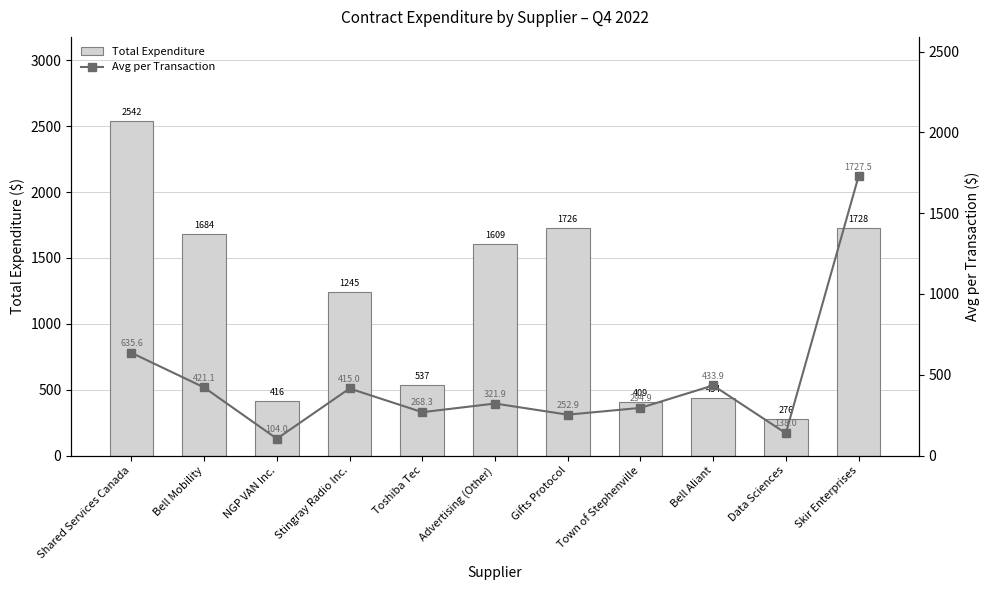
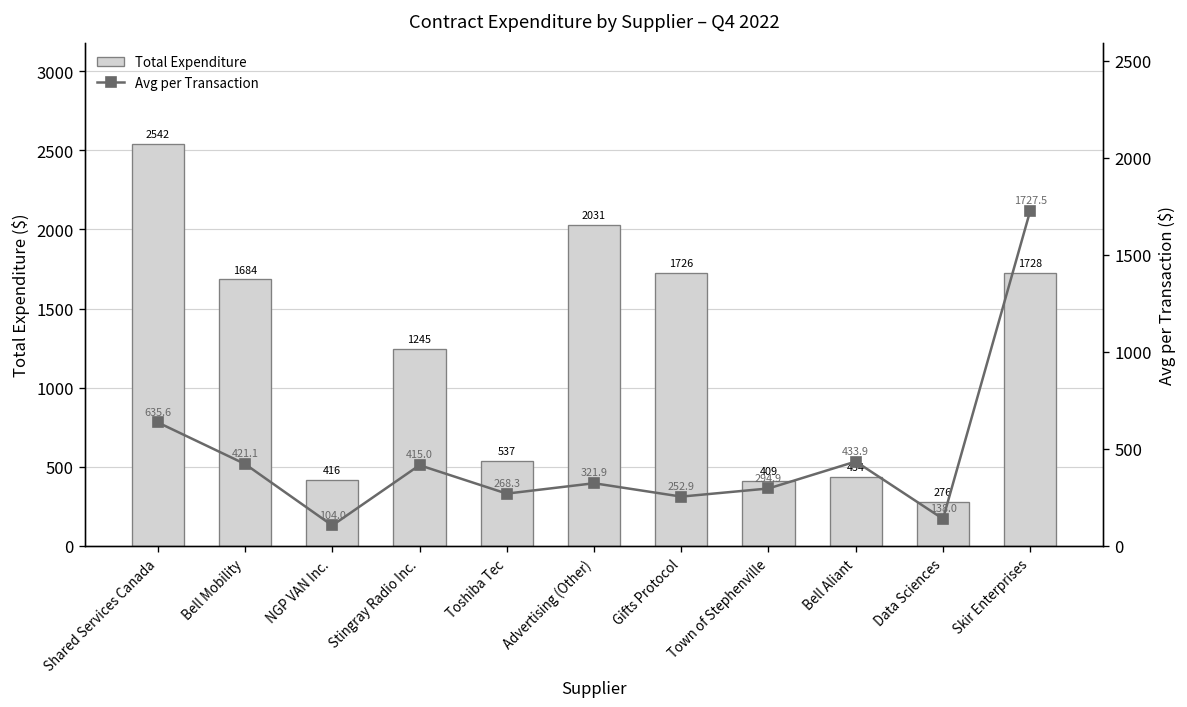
Total Expenditure, Advertising (Other): 1609 -> 2031
